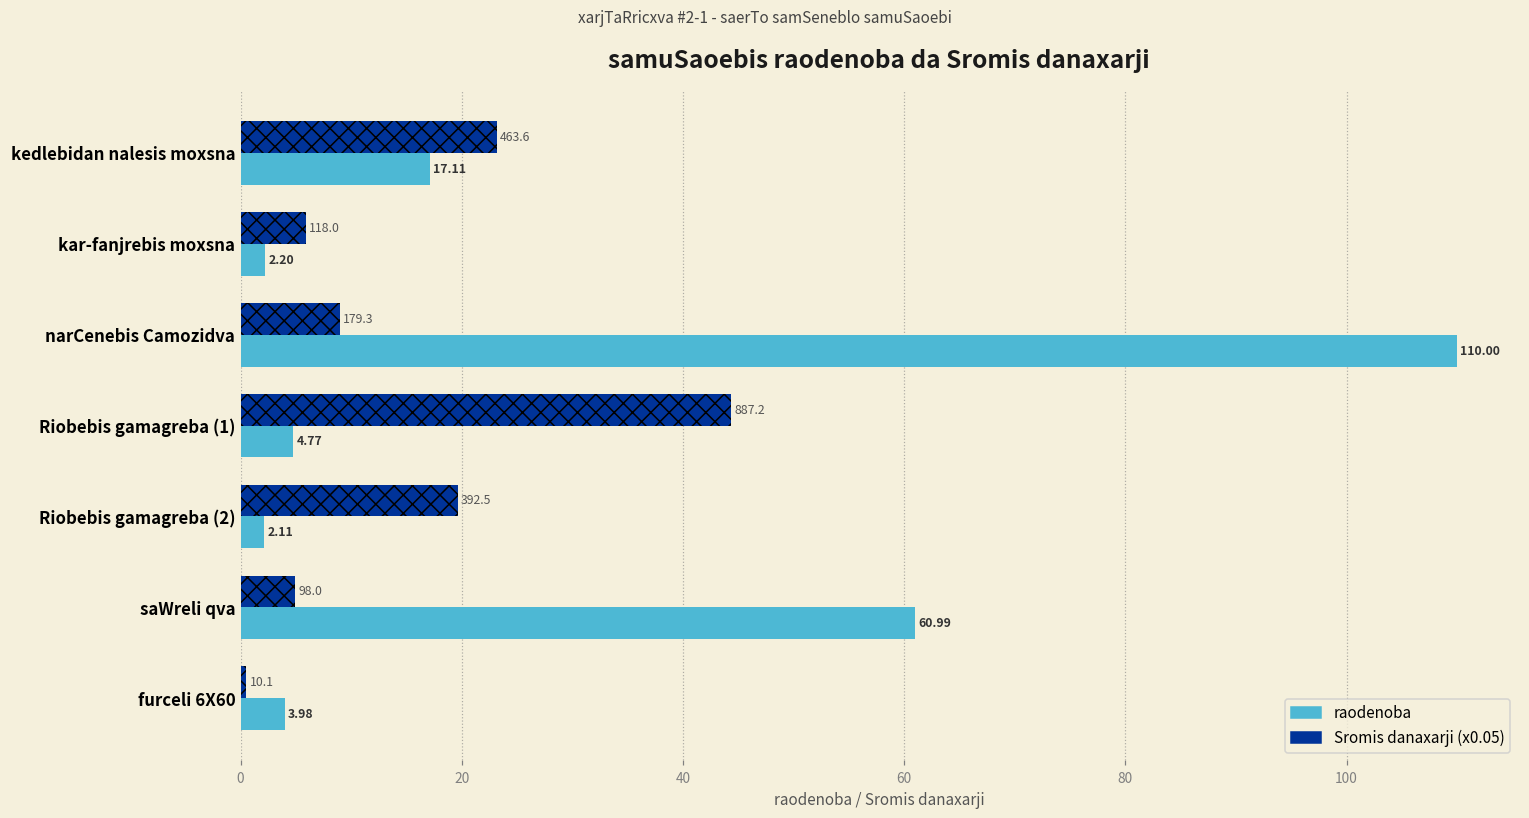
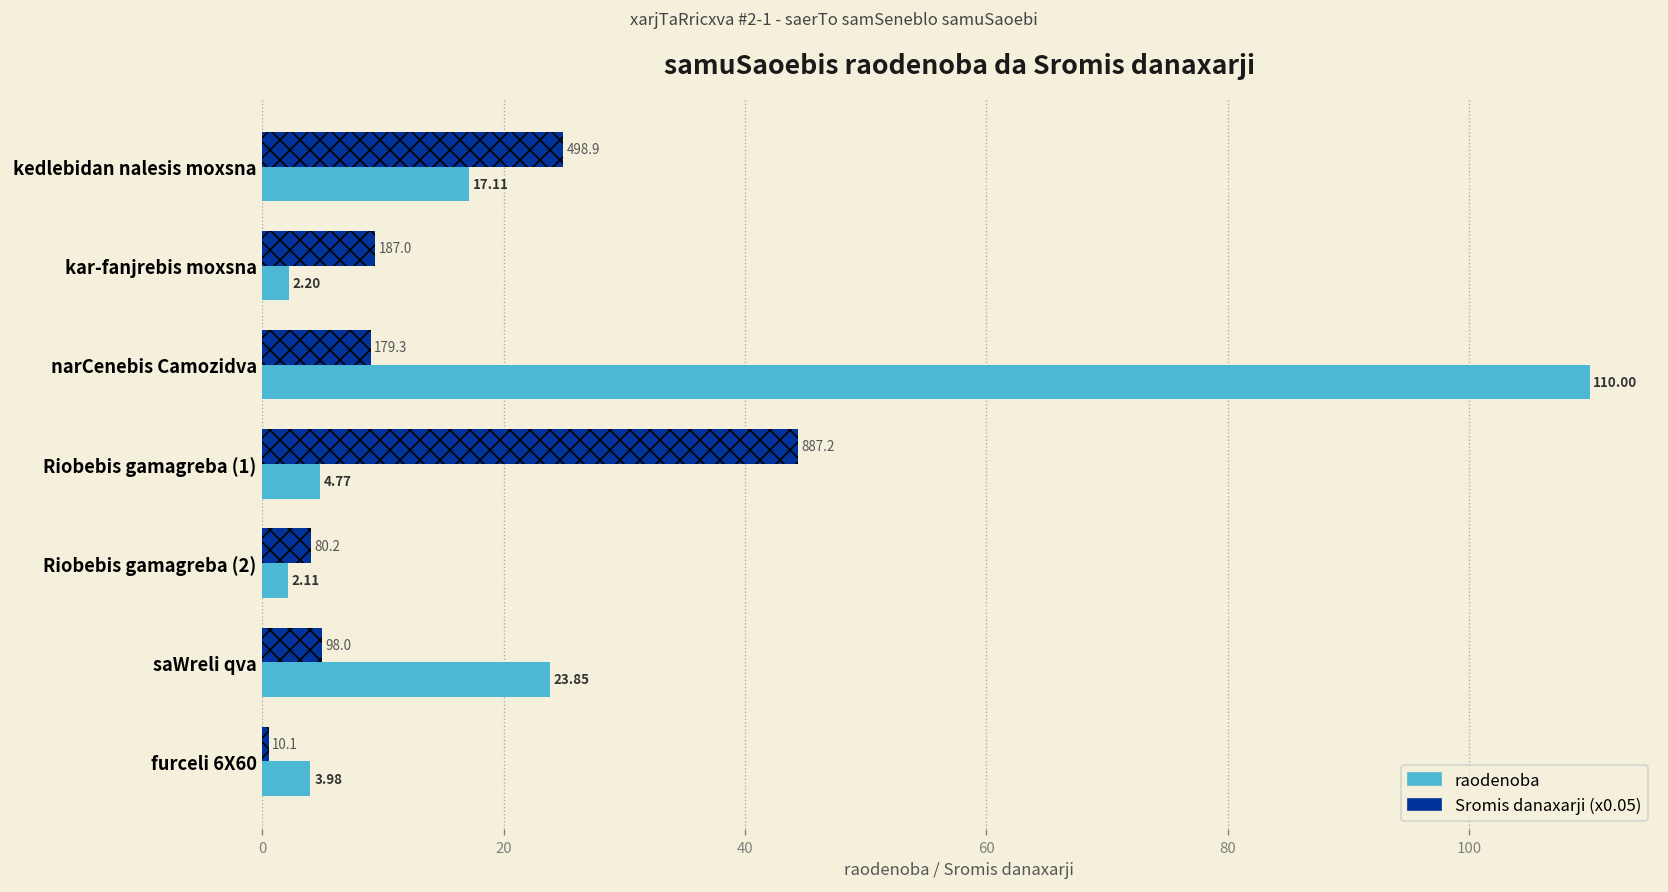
Sromis danaxarji (x0.05), kedlebidan nalesis moxsna: 463.6 -> 498.9
Sromis danaxarji (x0.05), kar-fanjrebis moxsna: 118.0 -> 187.0
Sromis danaxarji (x0.05), Riobebis gamagreba (2): 392.5 -> 80.2
raodenoba, saWreli qva: 60.99 -> 23.85
